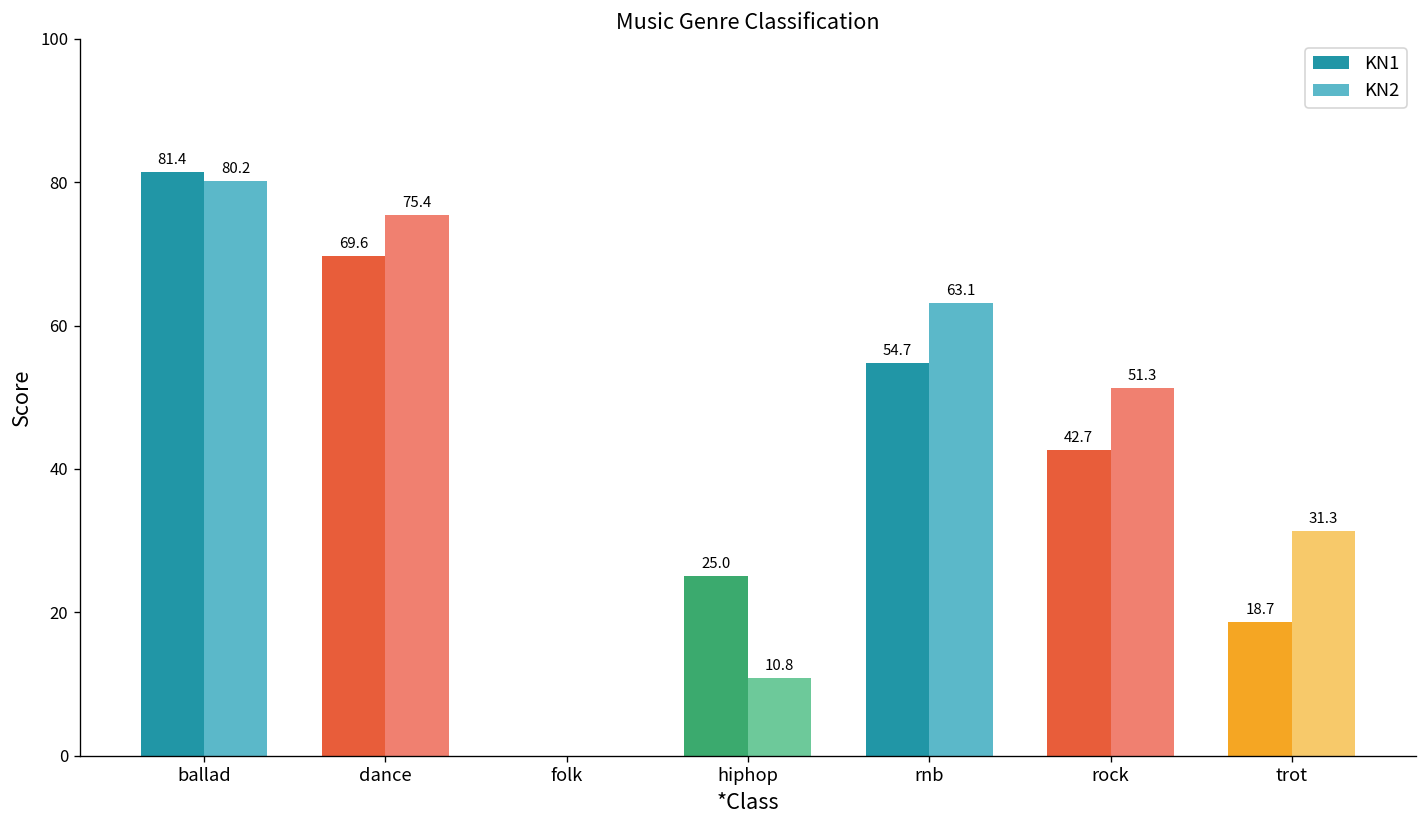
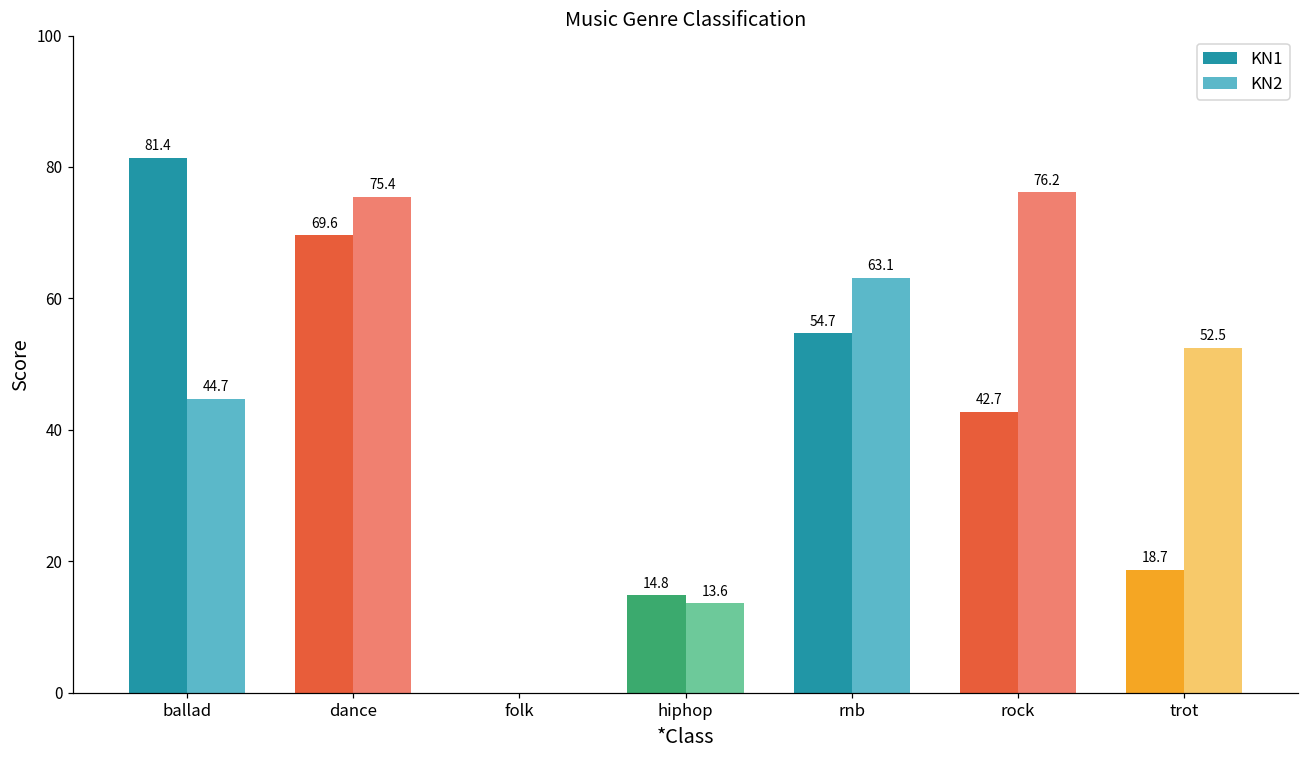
KN2, ballad: 80.2 -> 44.7
KN1, hiphop: 25.0 -> 14.8
KN2, hiphop: 10.8 -> 13.6
KN2, rock: 51.3 -> 76.2
KN2, trot: 31.3 -> 52.5
